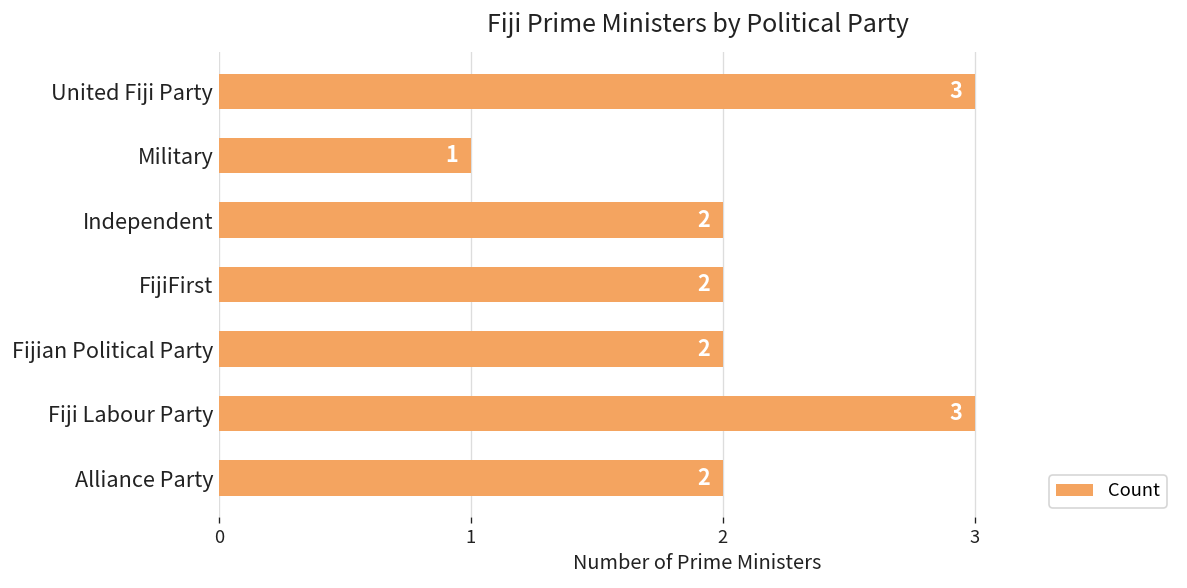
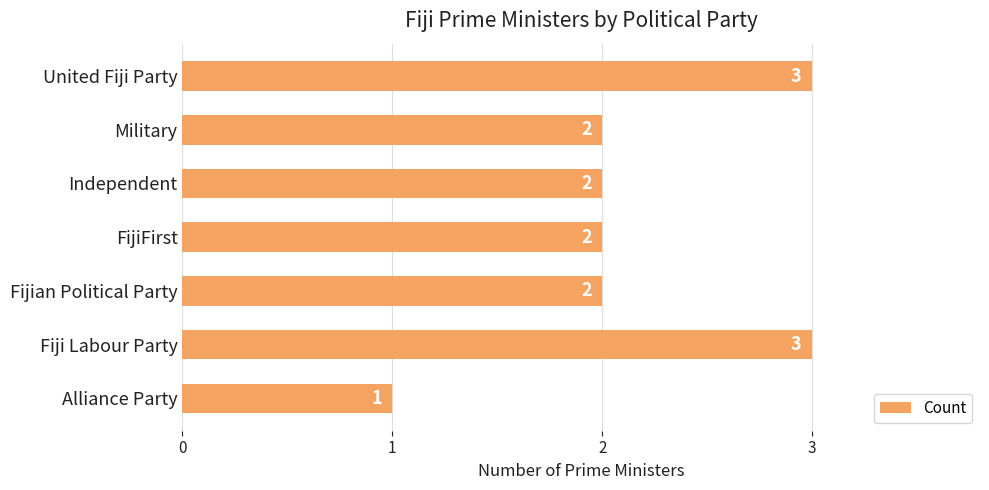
Military: 1 -> 2
Alliance Party: 2 -> 1
